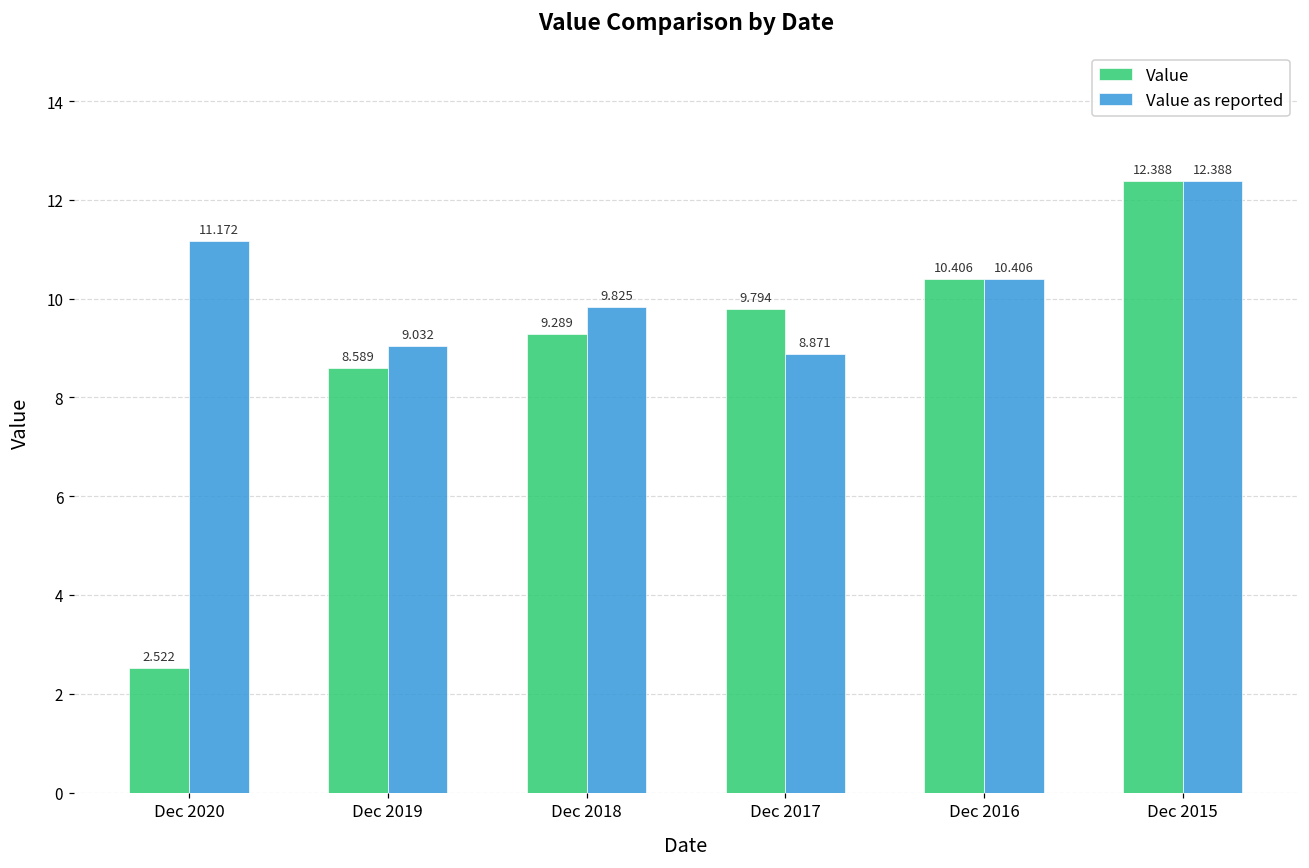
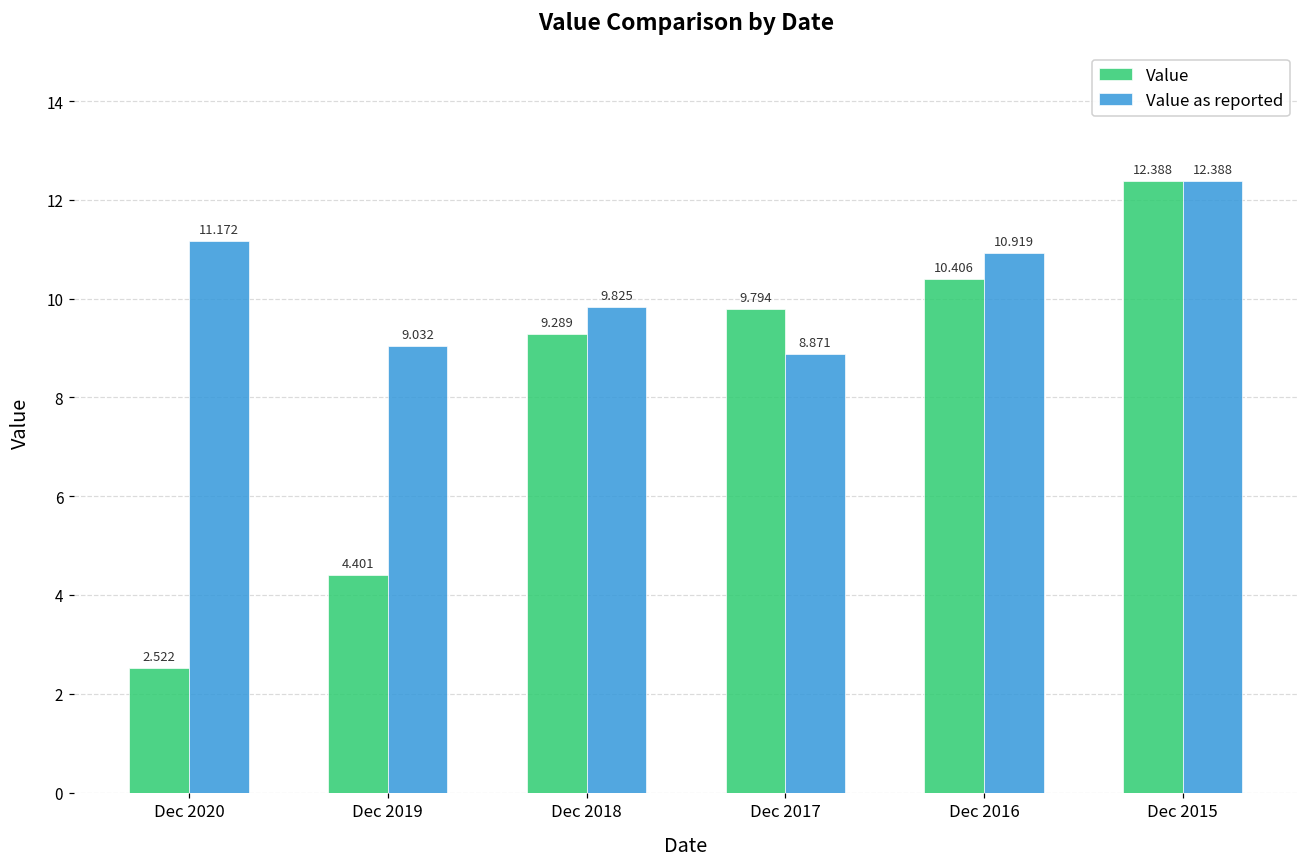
Value, Dec 2019: 8.589 -> 4.401
Value as reported, Dec 2016: 10.406 -> 10.919
